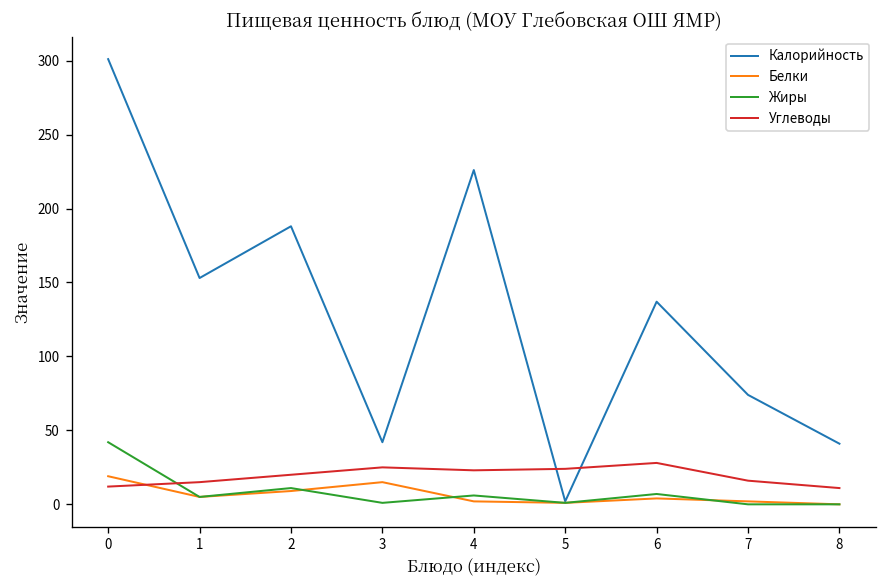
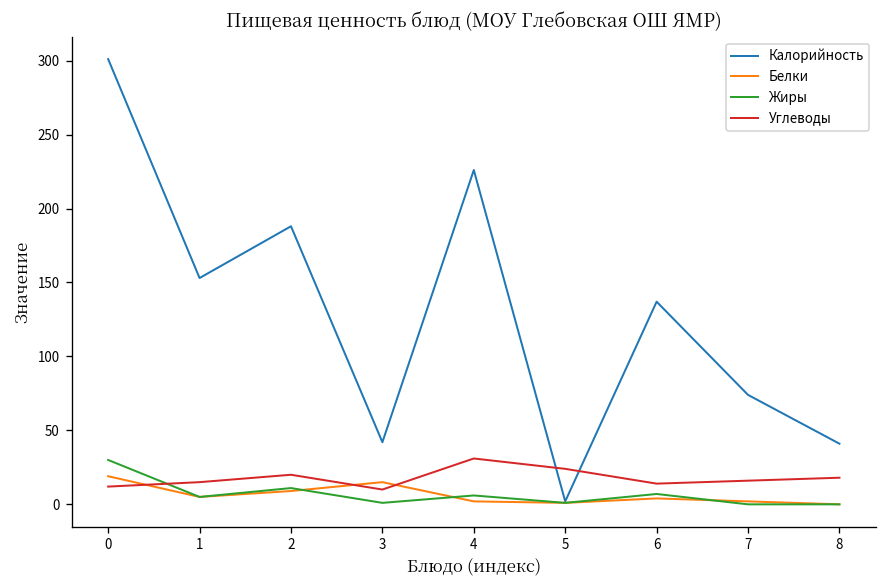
Жиры, 0: 42 -> 30
Углеводы, 3: 25 -> 10
Углеводы, 4: 23 -> 31
Углеводы, 6: 28 -> 14
Углеводы, 8: 11 -> 18
